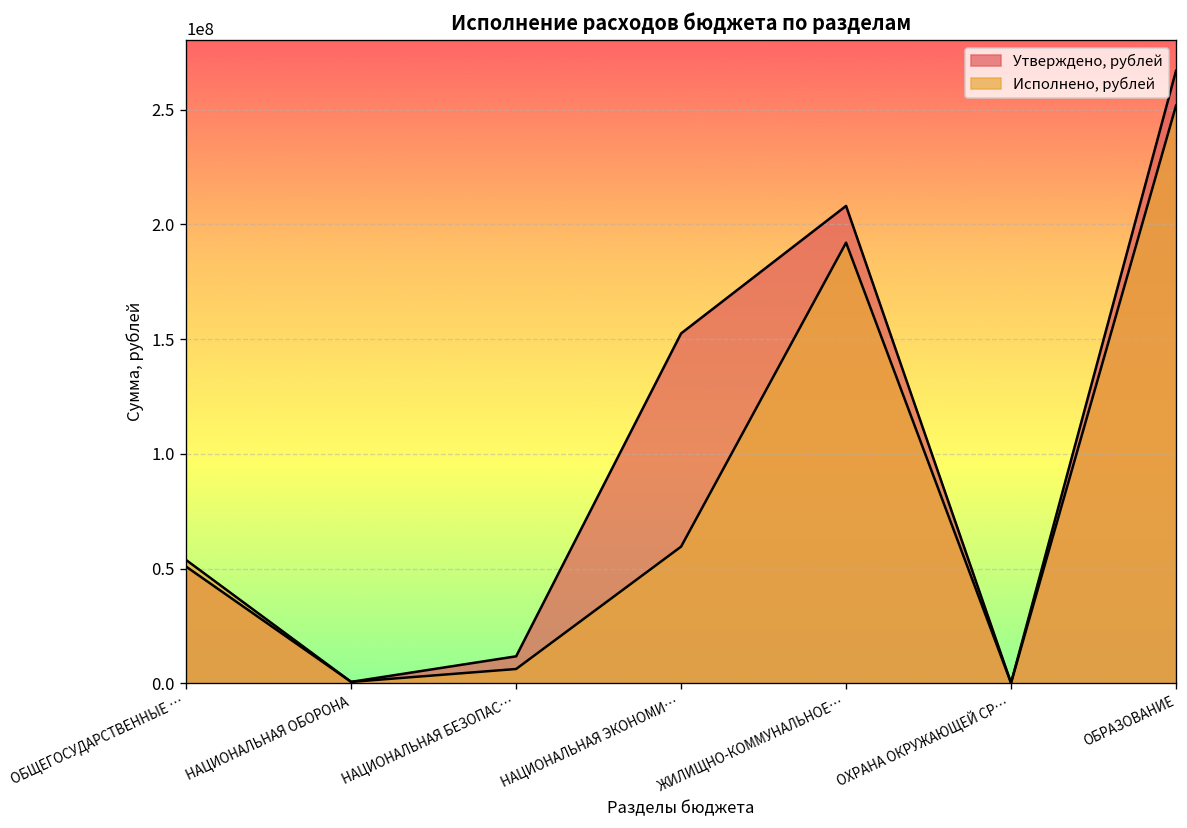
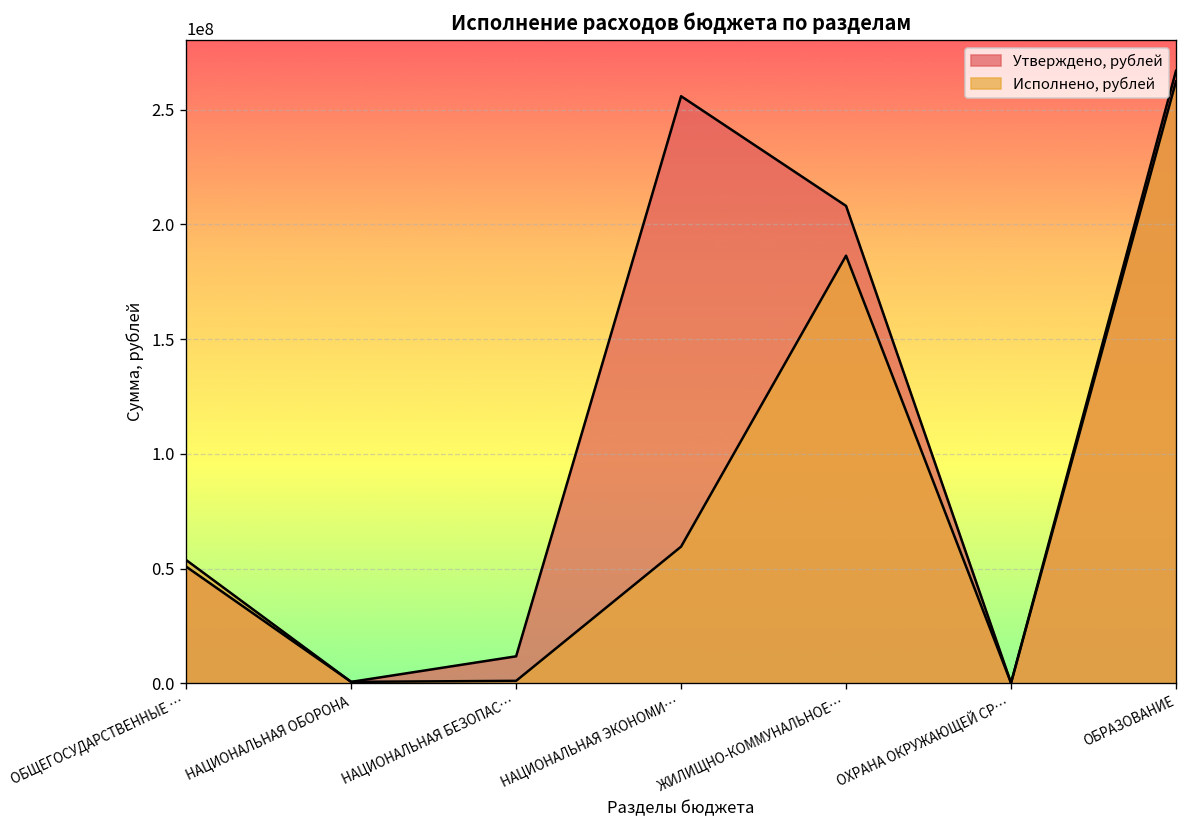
Исполнено, рублей, НАЦИОНАЛЬНАЯ БЕЗОПАС…: 6000000 -> 1000000
Утверждено, рублей, НАЦИОНАЛЬНАЯ ЭКОНОМИ…: 152000000 -> 256000000
Исполнено, рублей, ЖИЛИЩНО-КОММУНАЛЬНОЕ…: 192000000 -> 186000000
Исполнено, рублей, ОБРАЗОВАНИЕ: 252000000 -> 262000000
